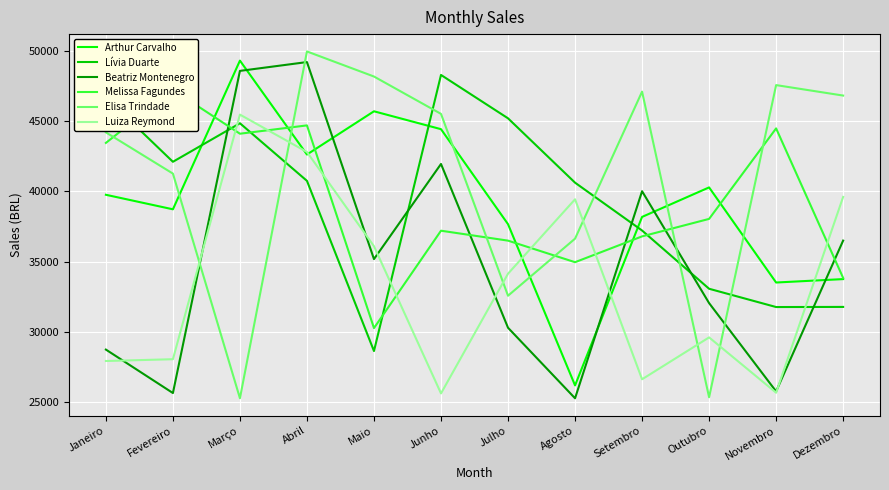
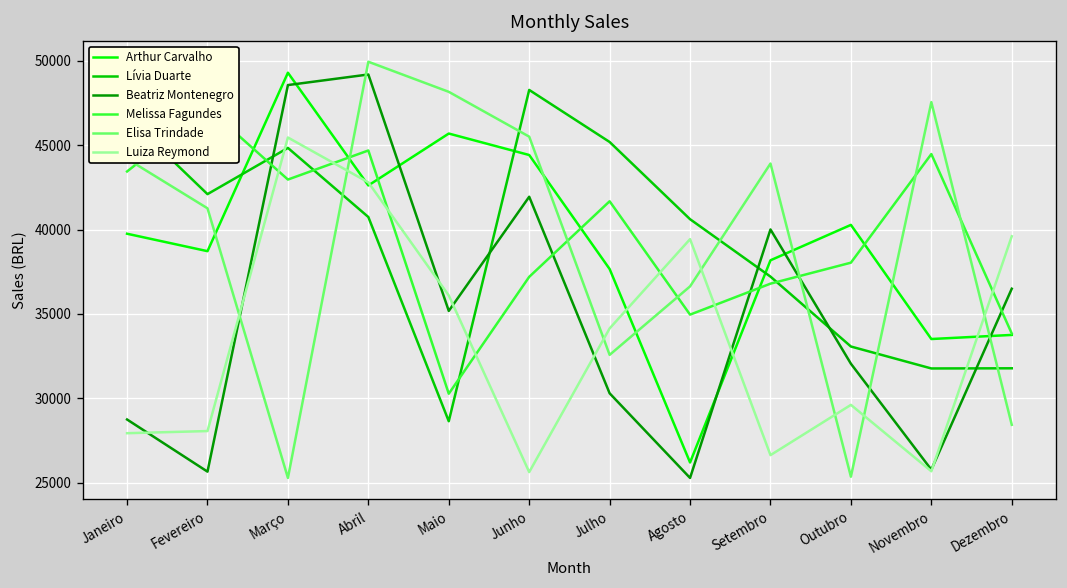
Melissa Fagundes, Março: 44100 -> 43000
Melissa Fagundes, Julho: 36500 -> 41700
Elisa Trindade, Setembro: 47100 -> 43900
Elisa Trindade, Dezembro: 46800 -> 28400
